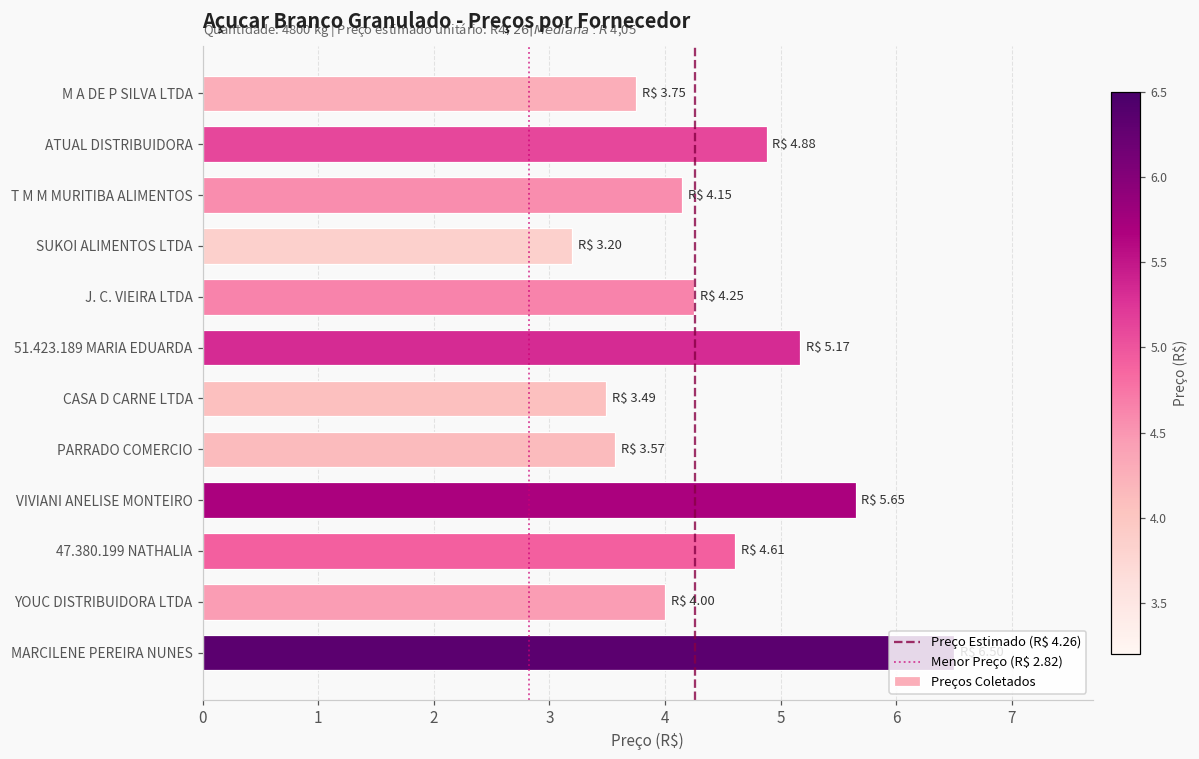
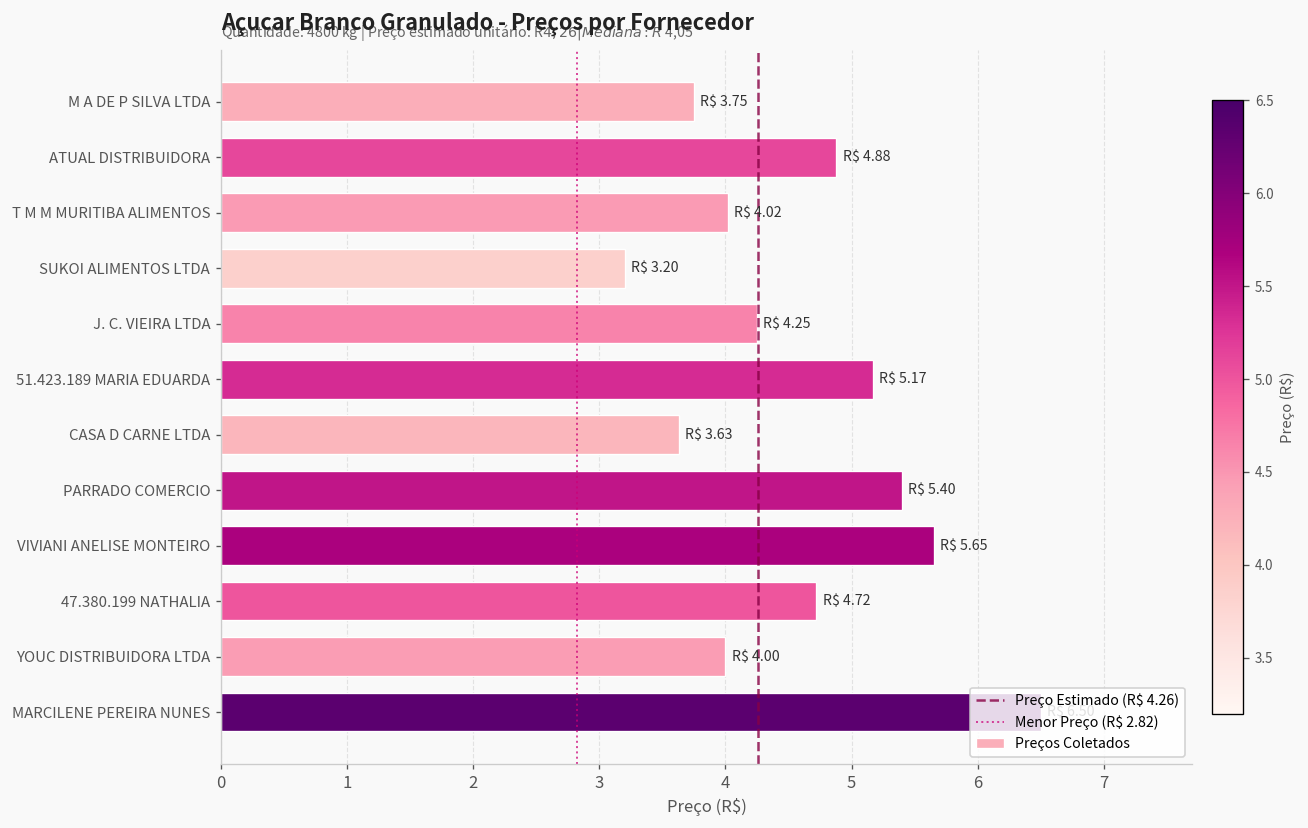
T M M MURITIBA ALIMENTOS: 4.15 -> 4.02
CASA D CARNE LTDA: 3.49 -> 3.63
PARRADO COMERCIO: 3.57 -> 5.40
47.380.199 NATHALIA: 4.61 -> 4.72
